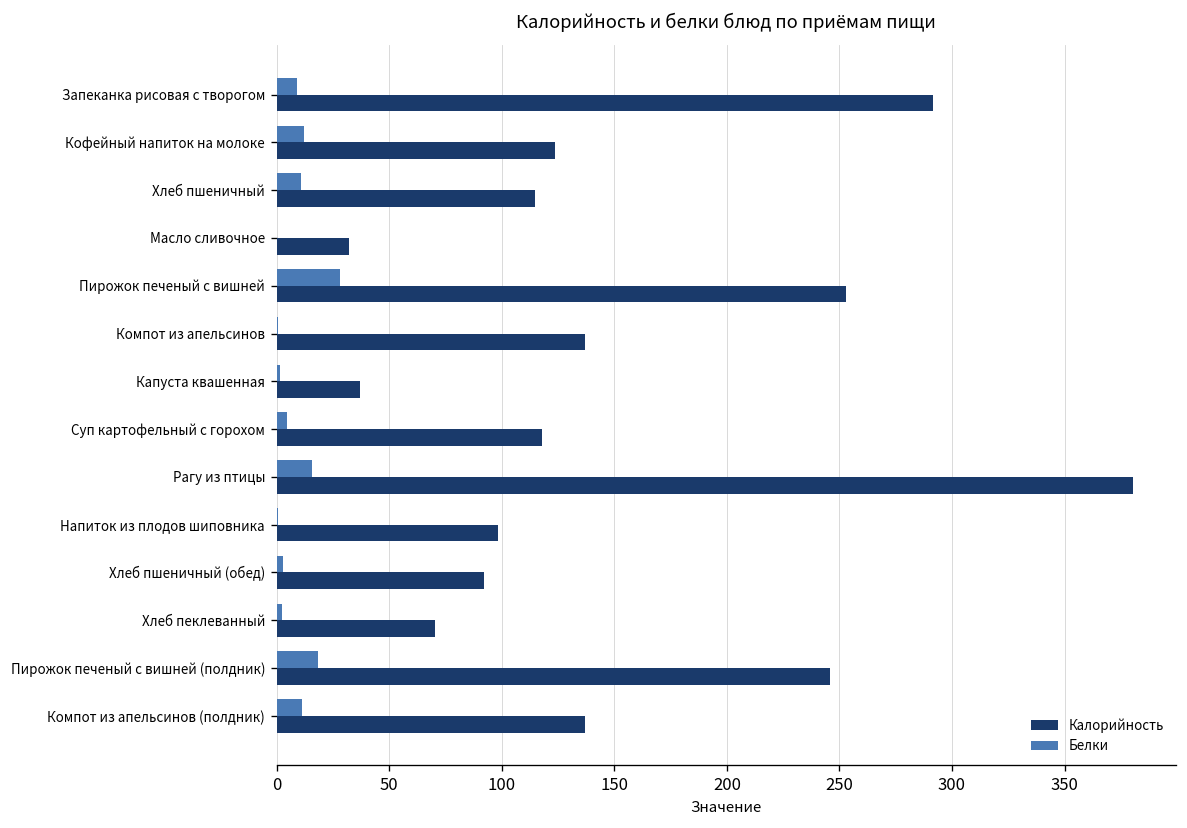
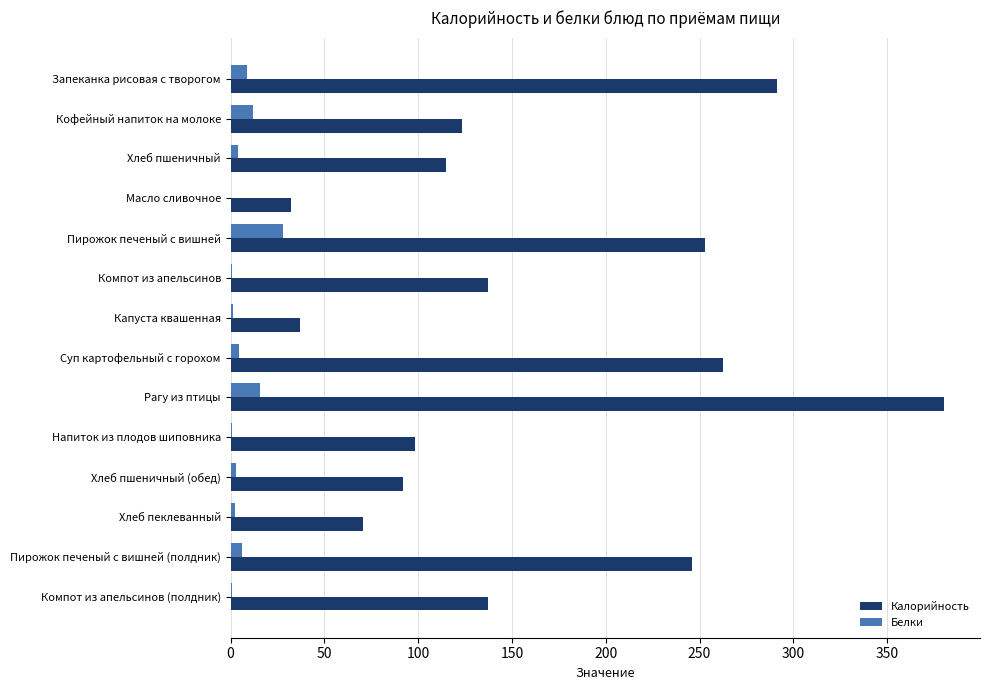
Белки, Хлеб пшеничный: 11 -> 4
Калорийность, Суп картофельный с горохом: 118 -> 263
Белки, Пирожок печеный с вишней (полдник): 18 -> 6
Белки, Компот из апельсинов (полдник): 11 -> 1
